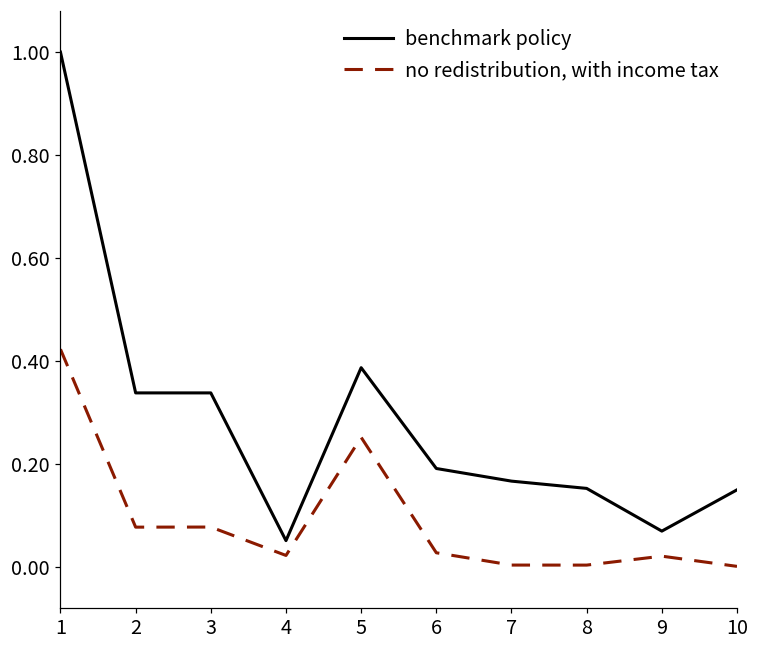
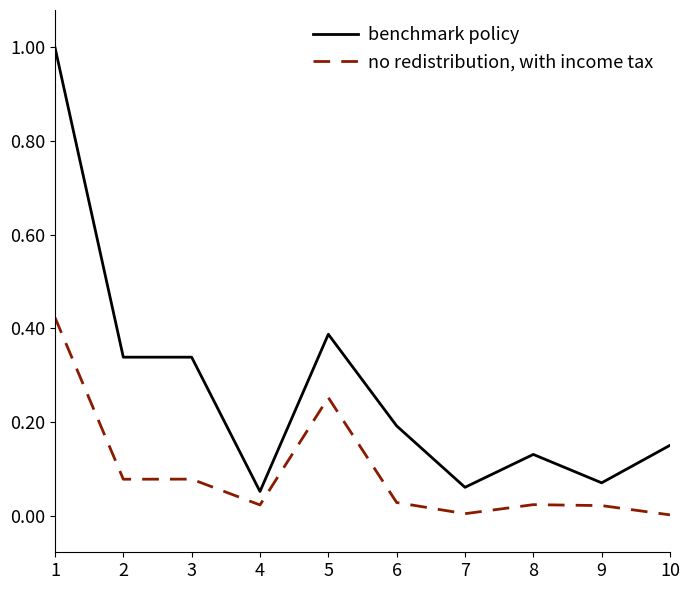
benchmark policy, 7: 0.17 -> 0.06
benchmark policy, 8: 0.15 -> 0.13
no redistribution, with income tax, 8: 0.00 -> 0.02
